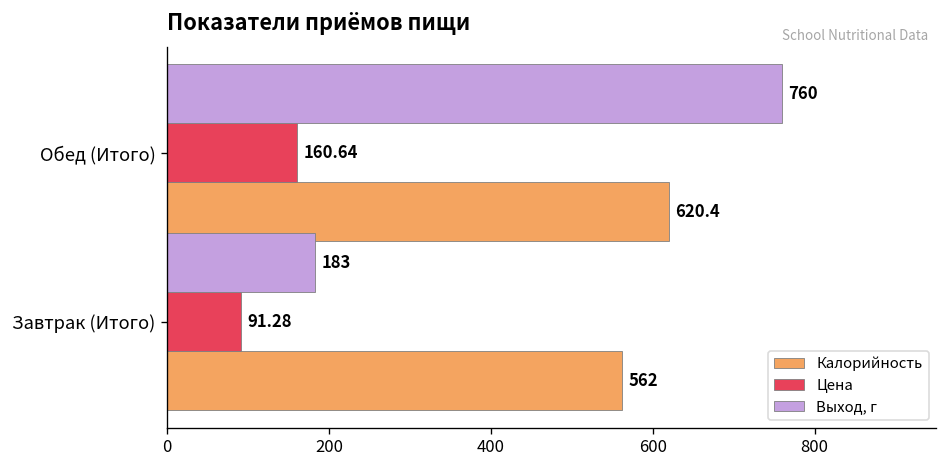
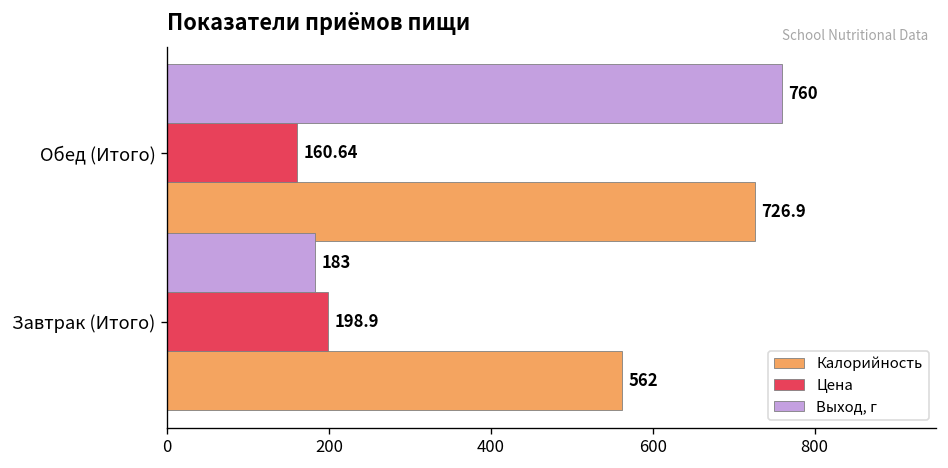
Калорийность, Обед (Итого): 620.4 -> 726.9
Цена, Завтрак (Итого): 91.28 -> 198.9
